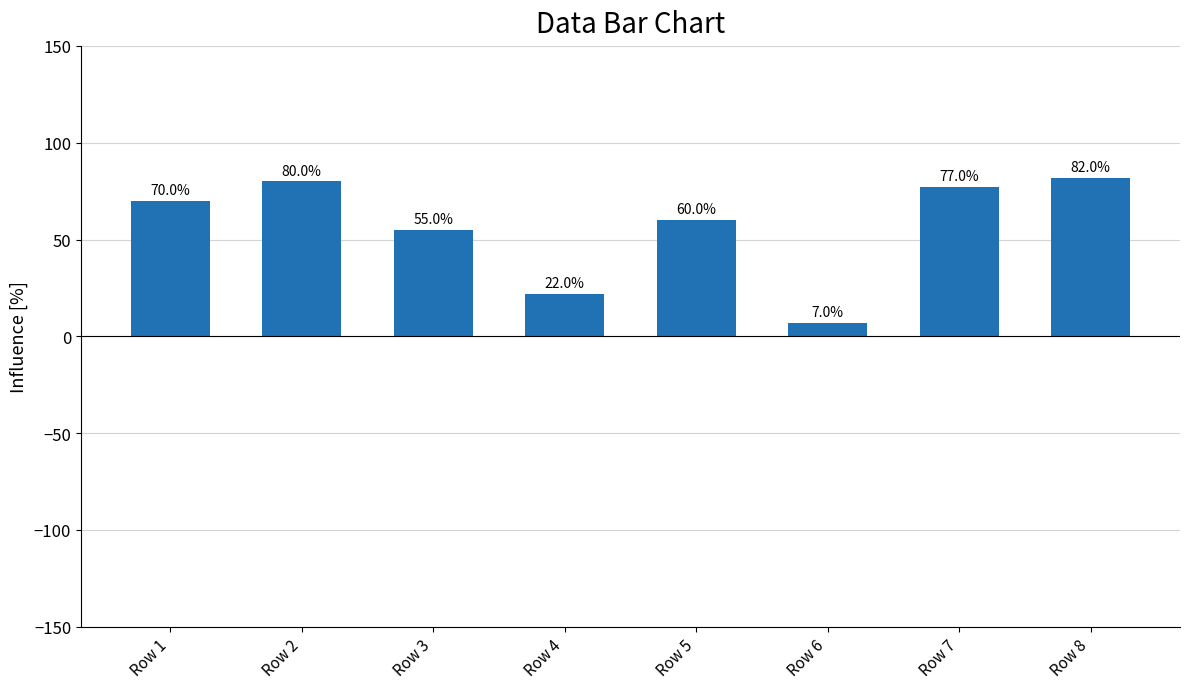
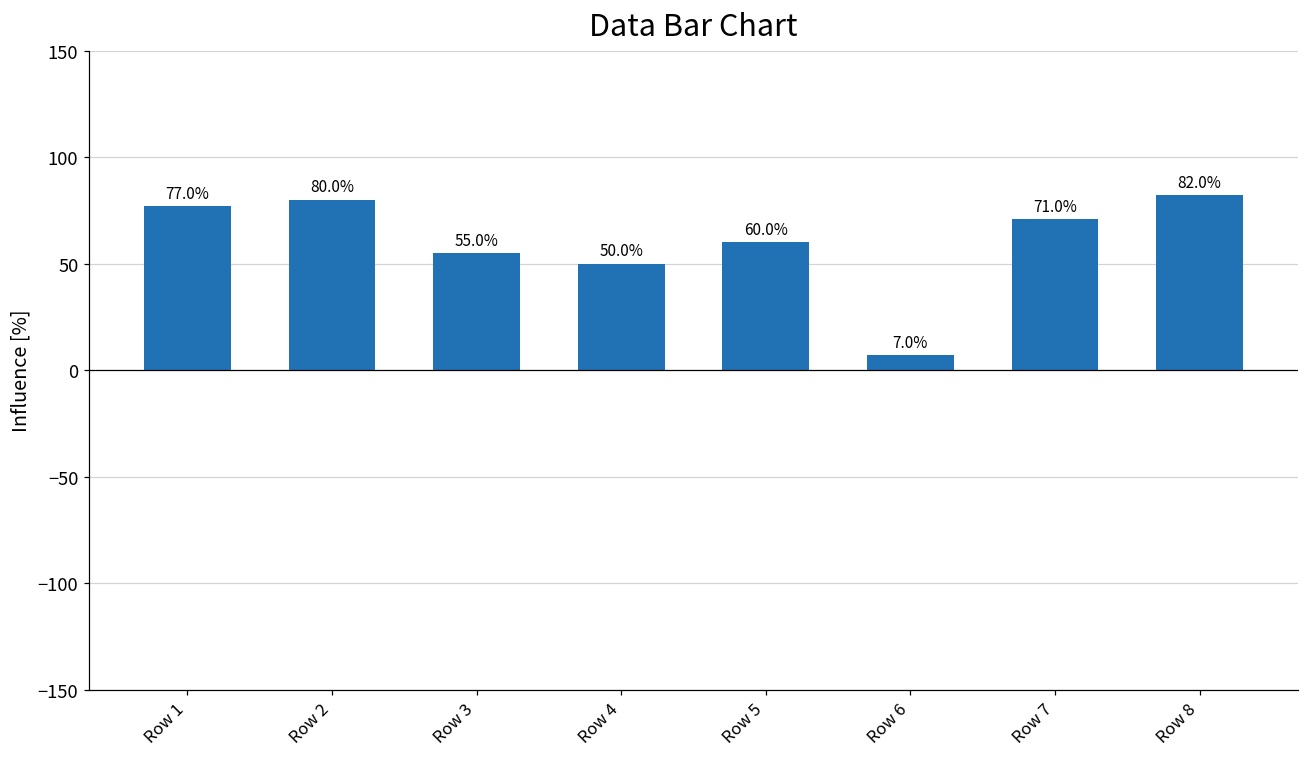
Row 1: 70.0% -> 77.0%
Row 4: 22.0% -> 50.0%
Row 7: 77.0% -> 71.0%
